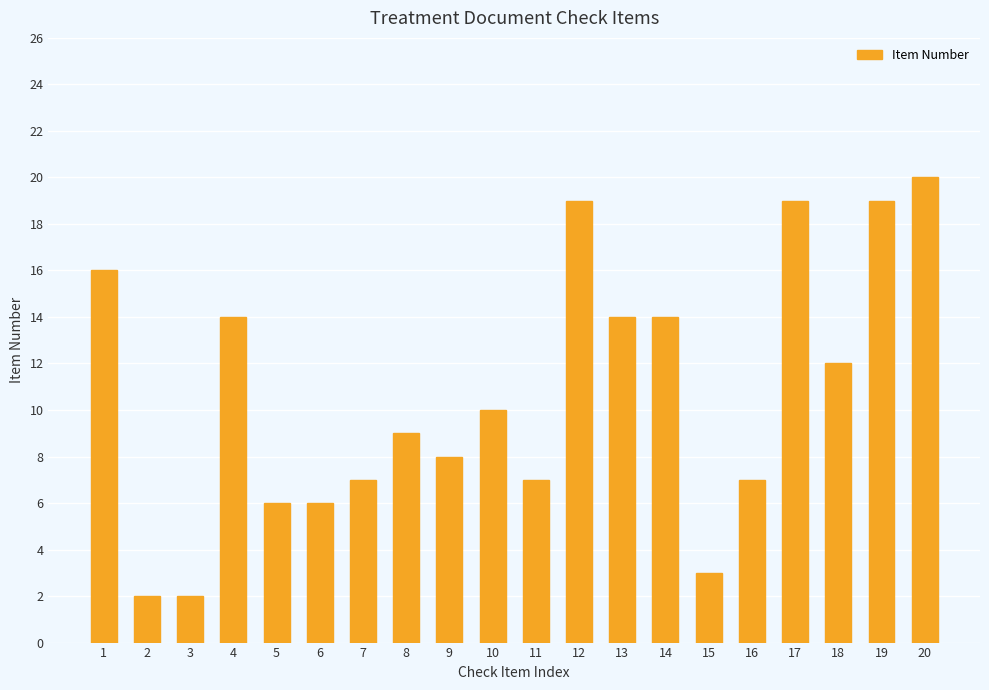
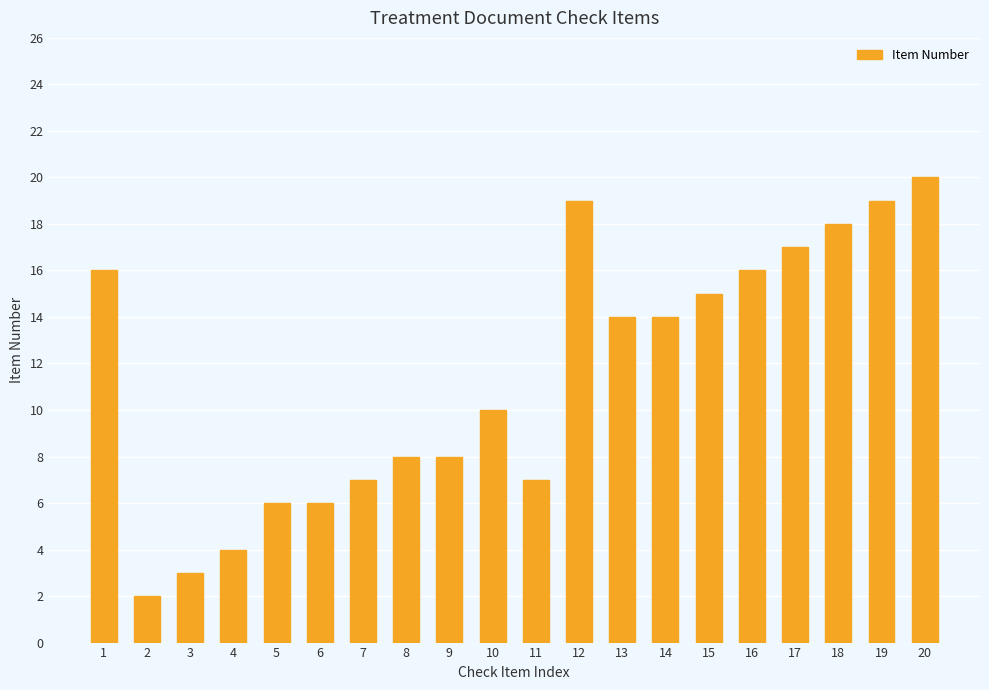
3: 2 -> 3
4: 14 -> 4
8: 9 -> 8
15: 3 -> 15
16: 7 -> 16
17: 19 -> 17
18: 12 -> 18
